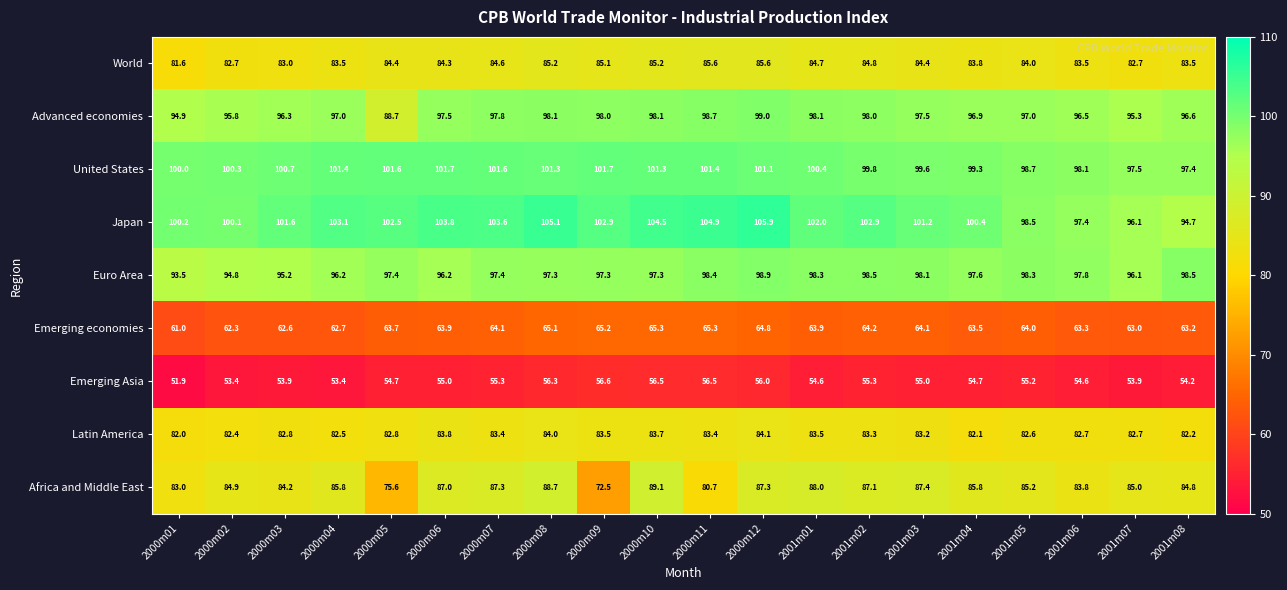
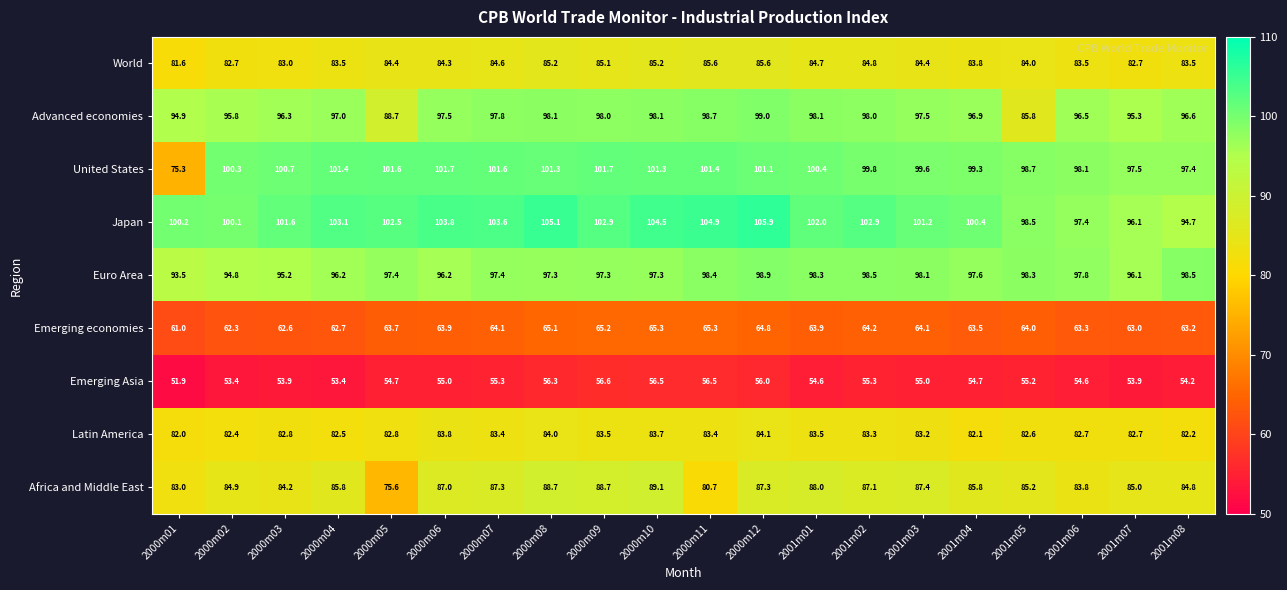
Advanced economies, 2001m05: 97.0 -> 85.8
United States, 2000m01: 100.0 -> 75.3
Africa and Middle East, 2000m09: 72.5 -> 88.7
